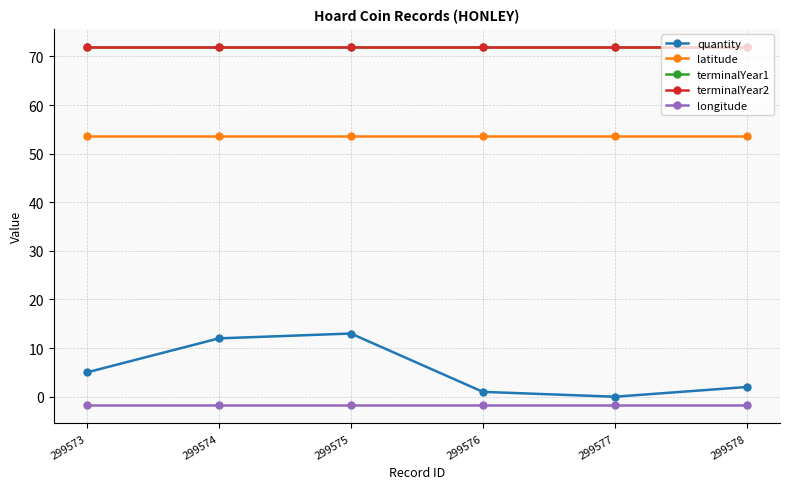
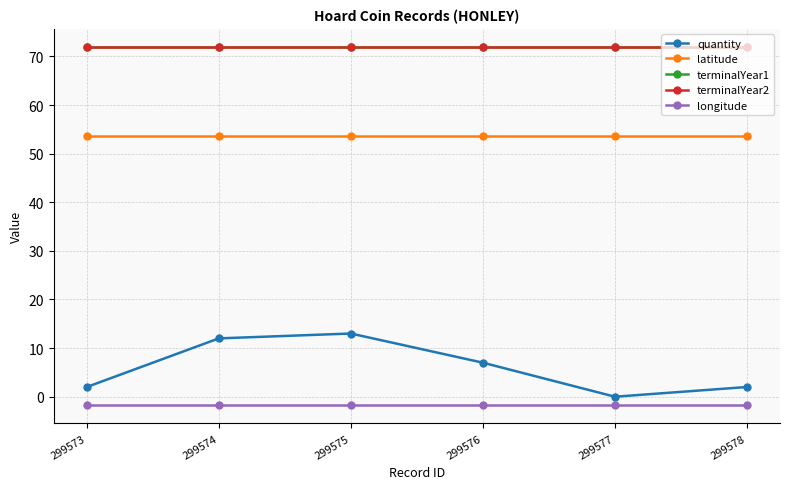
quantity, 299573: 5 -> 2
quantity, 299576: 1 -> 7
